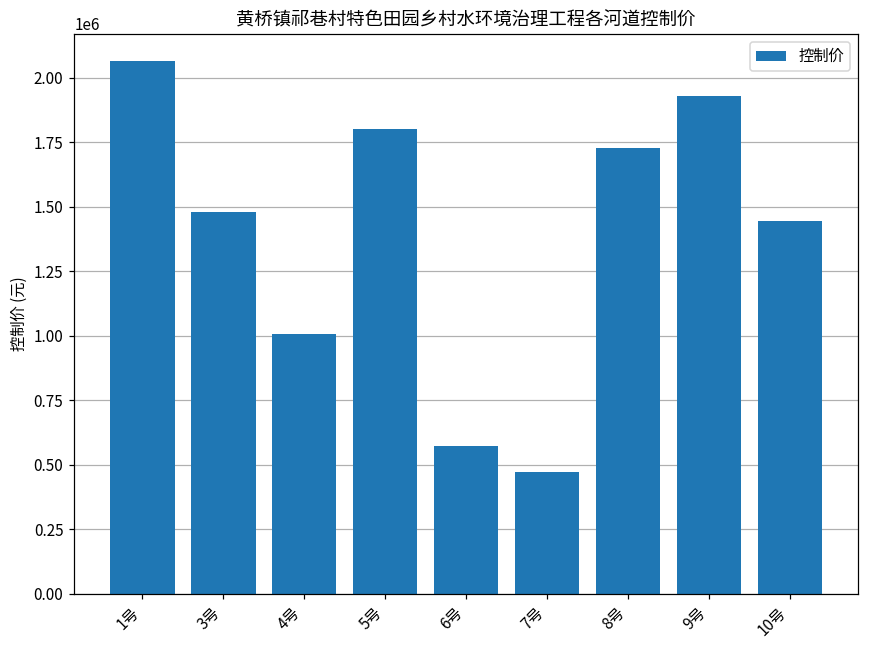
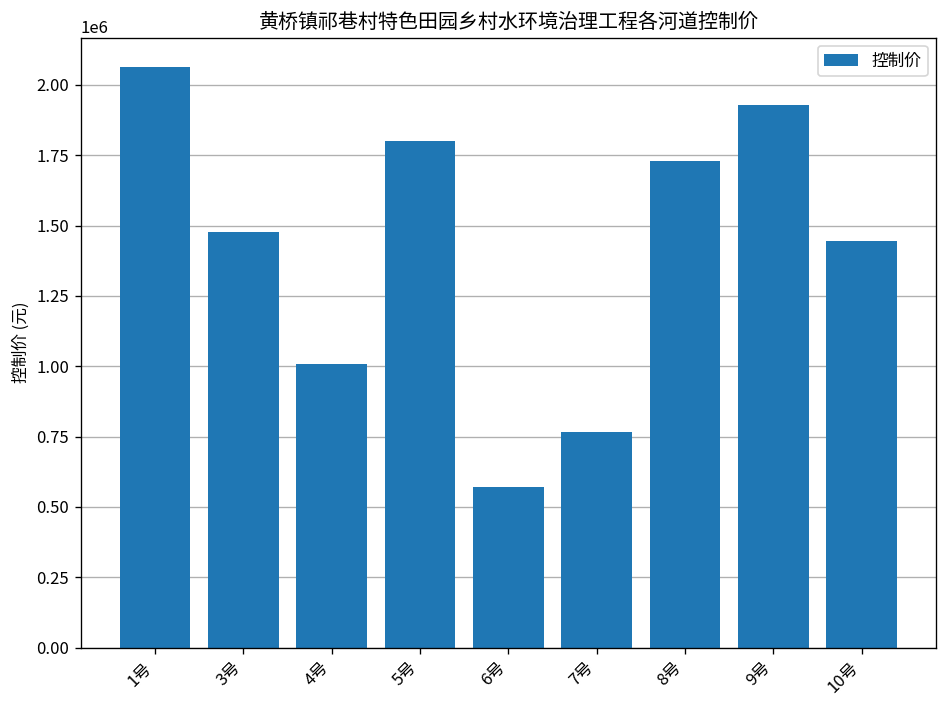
7号: 470000 -> 770000
